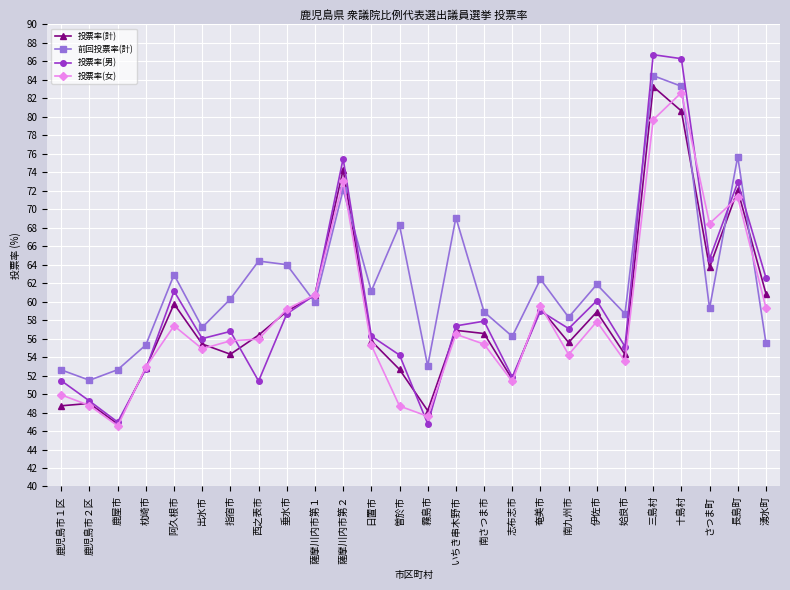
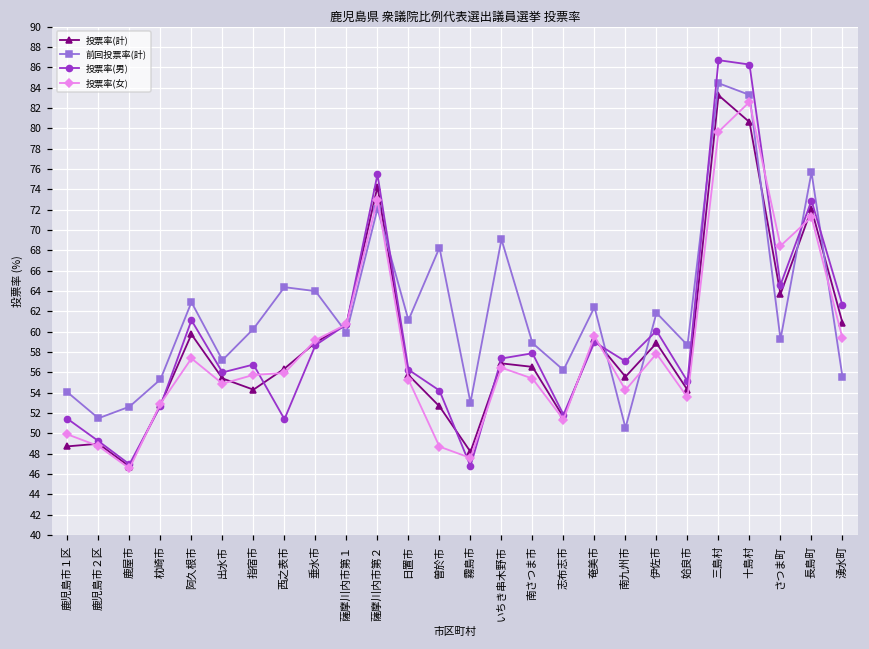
前回投票率(計), 鹿児島市１区: 53 -> 54
前回投票率(計), 南九州市: 58 -> 51
